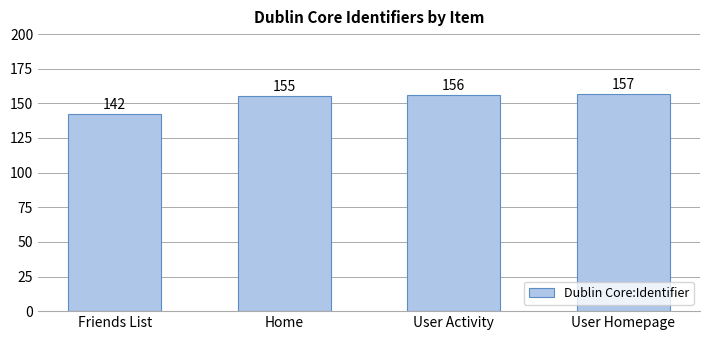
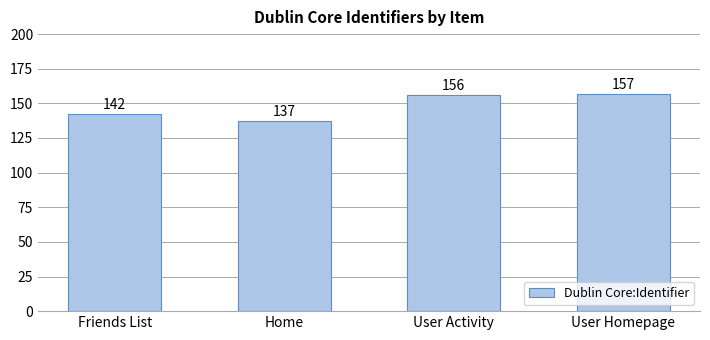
Home: 155 -> 137
